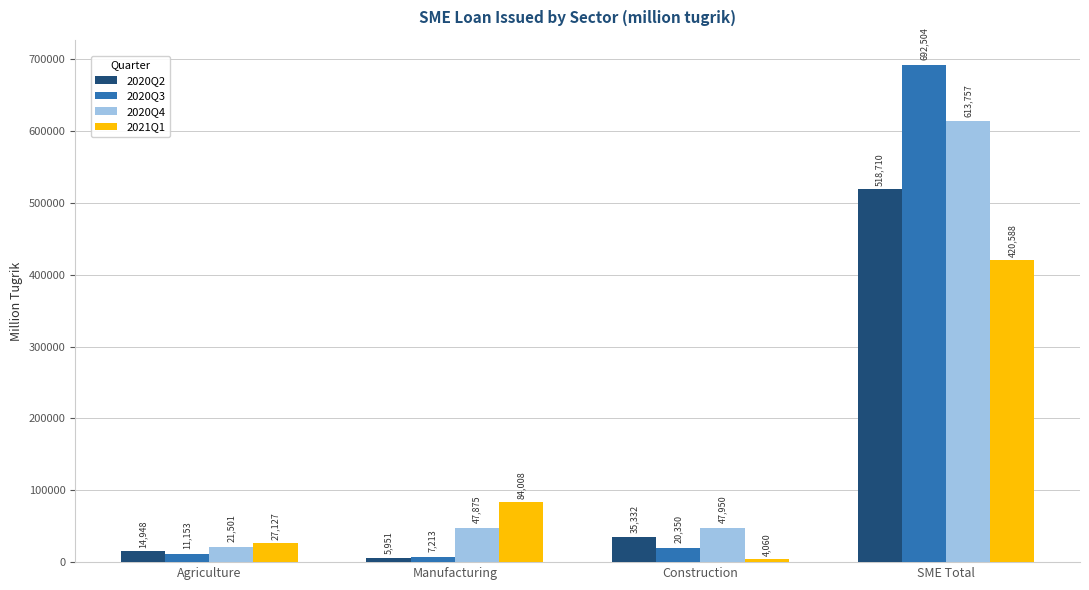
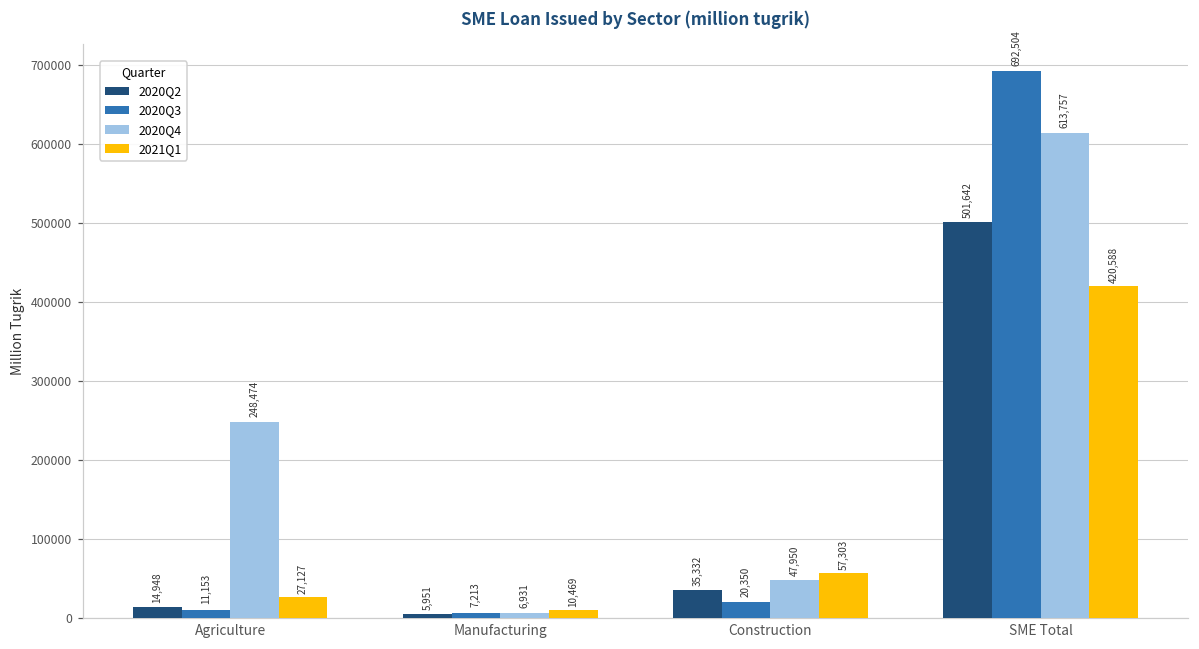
2020Q4, Agriculture: 21,501 -> 248,474
2020Q4, Manufacturing: 47,875 -> 6,931
2021Q1, Manufacturing: 84,008 -> 10,469
2021Q1, Construction: 4,060 -> 57,303
2020Q2, SME Total: 518,710 -> 501,642
